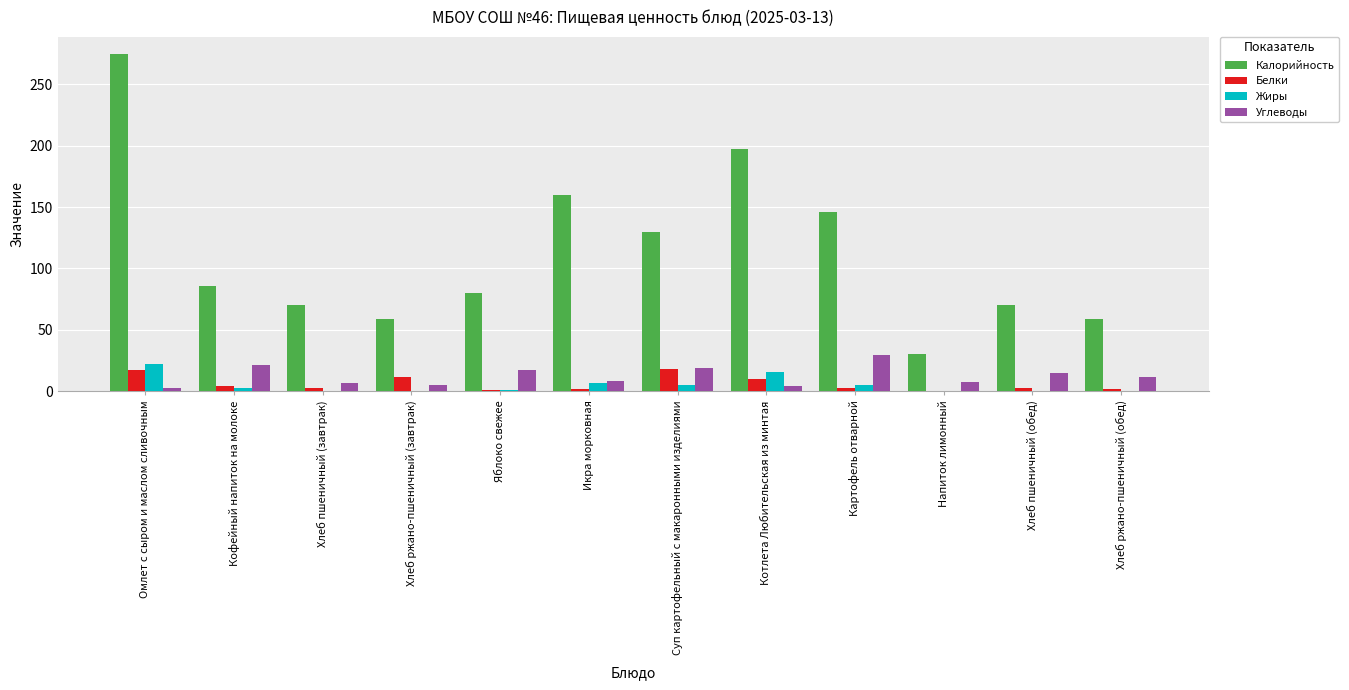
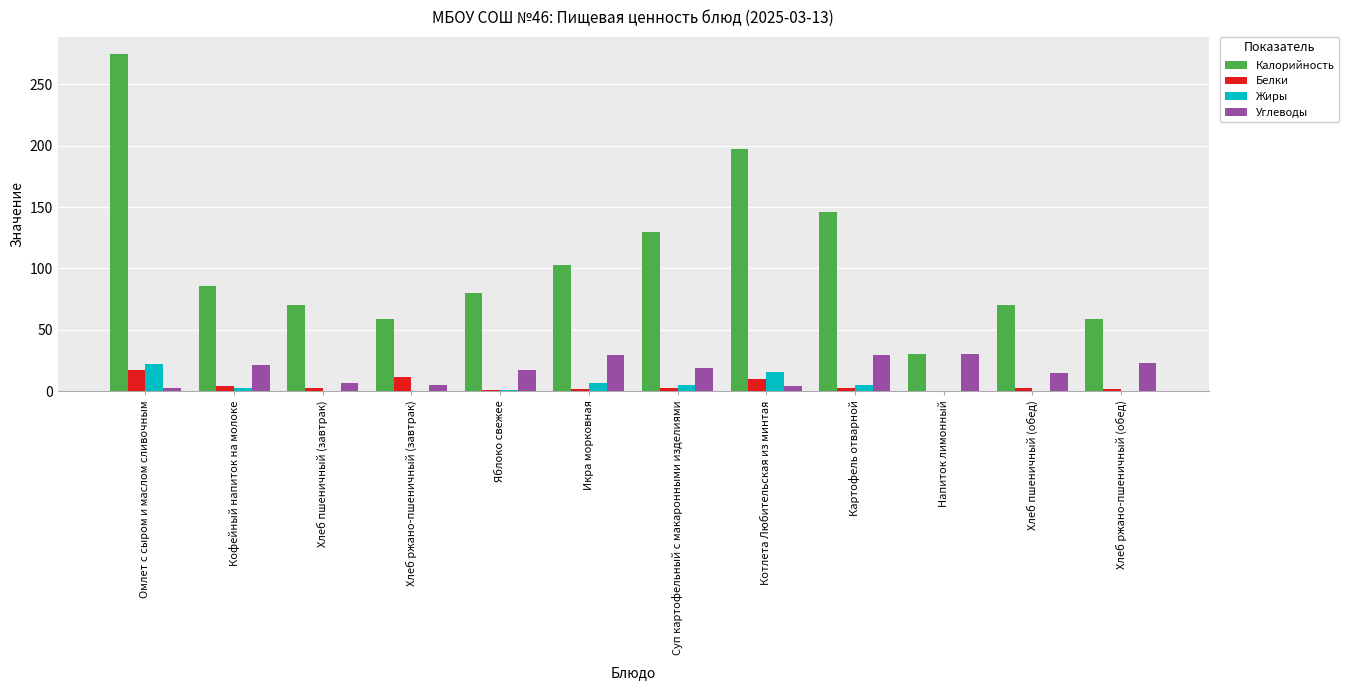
Калорийность, Икра морковная: 160 -> 103
Углеводы, Икра морковная: 8 -> 29
Белки, Суп картофельный с макаронными изделиями: 18 -> 3
Углеводы, Напиток лимонный: 8 -> 31
Углеводы, Хлеб ржано-пшеничный (обед): 12 -> 23
